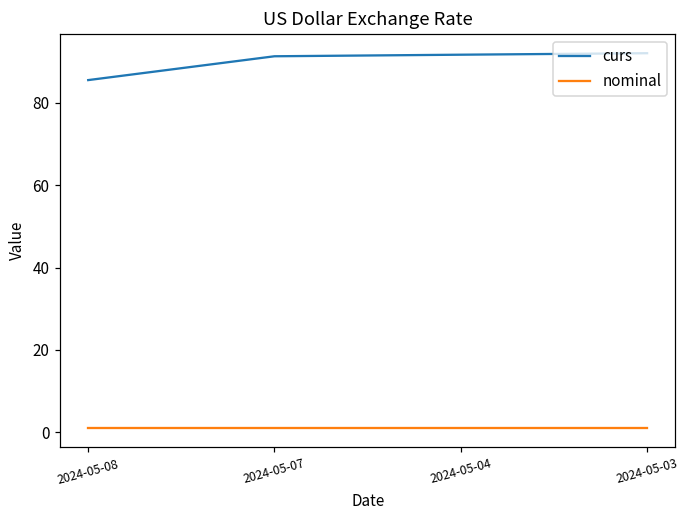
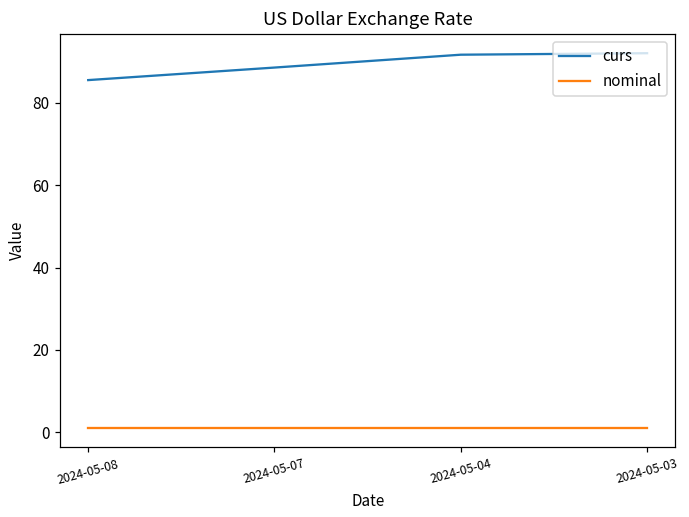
curs, 2024-05-07: 91 -> 89
